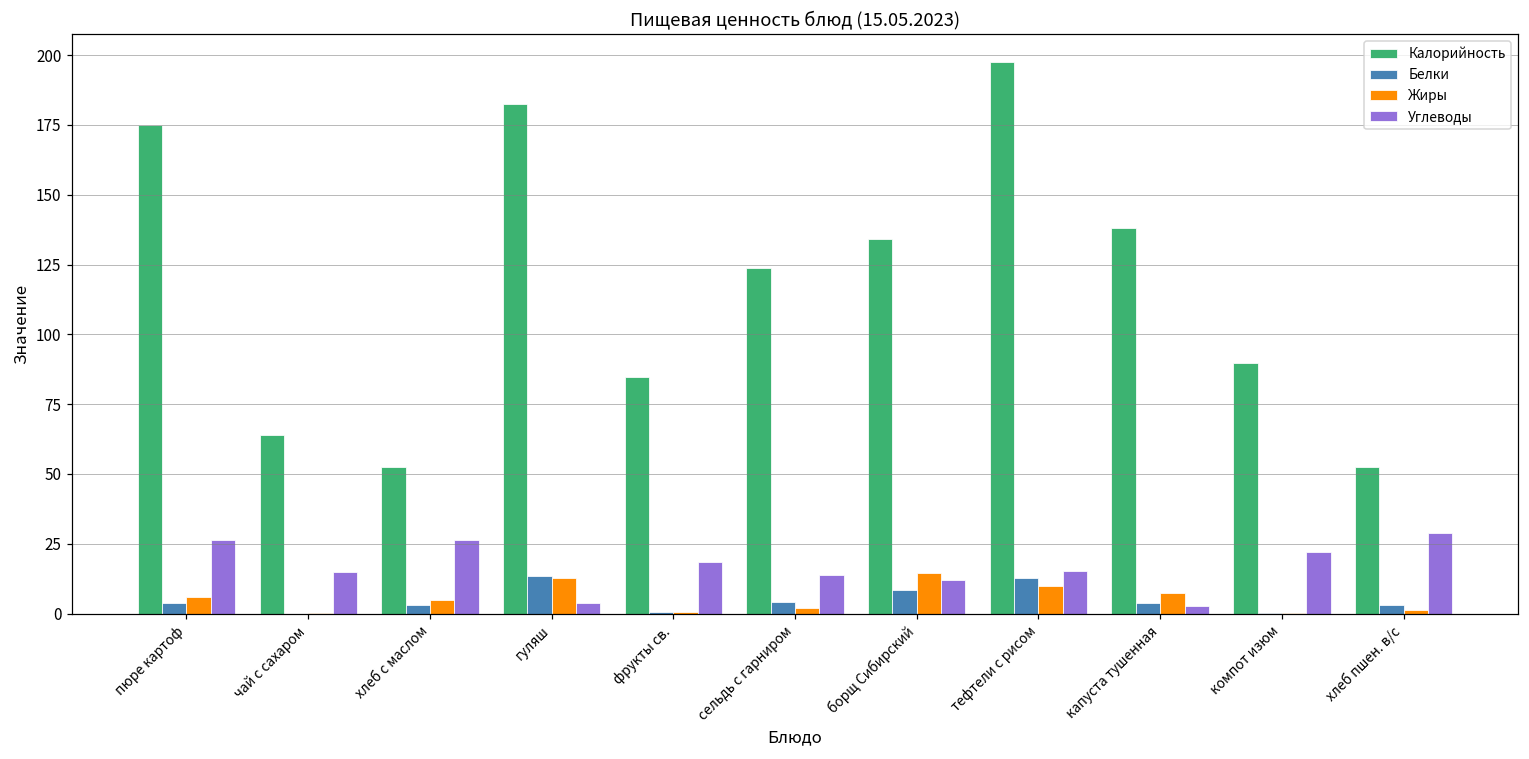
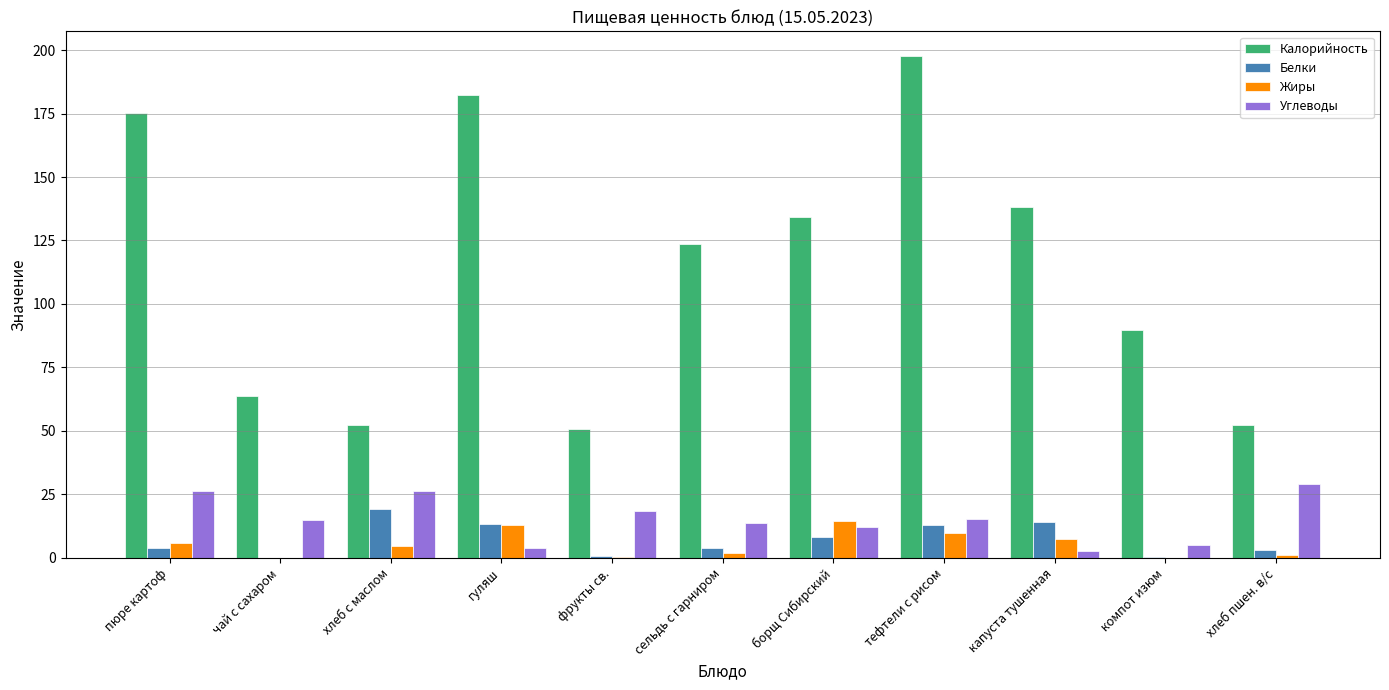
Белки, хлеб с маслом: 3 -> 19
Калорийность, фрукты св.: 85 -> 51
Белки, капуста тушенная: 4 -> 14
Углеводы, компот изюм: 22 -> 5
